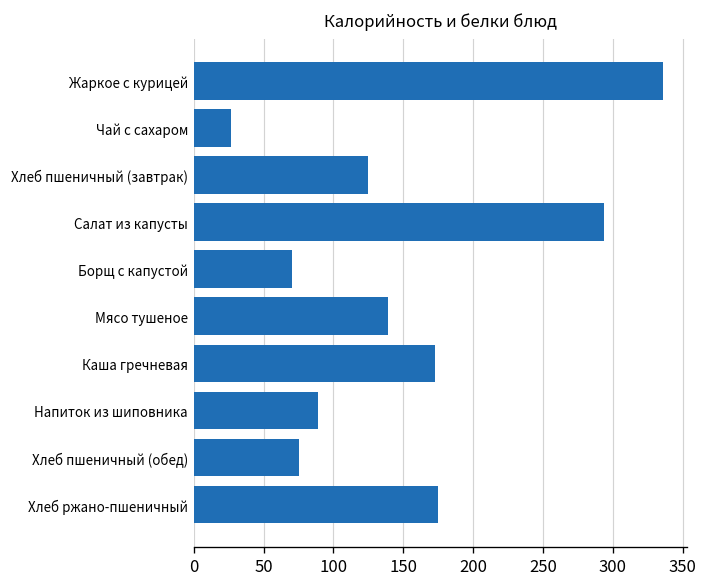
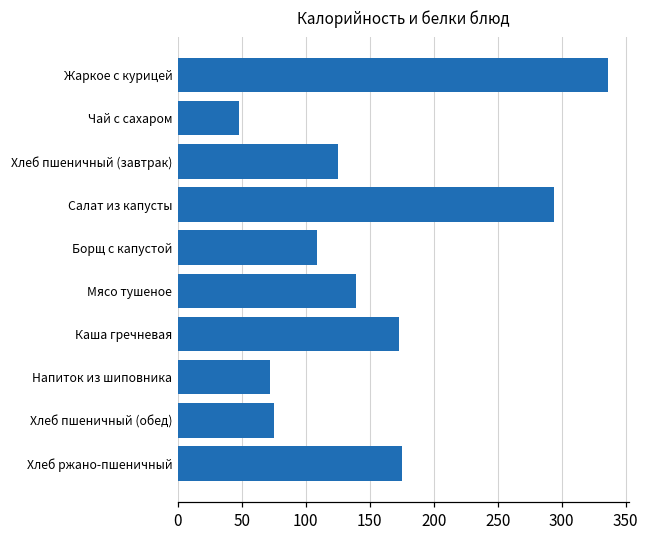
Чай с сахаром: 27 -> 48
Борщ с капустой: 70 -> 109
Напиток из шиповника: 89 -> 72
